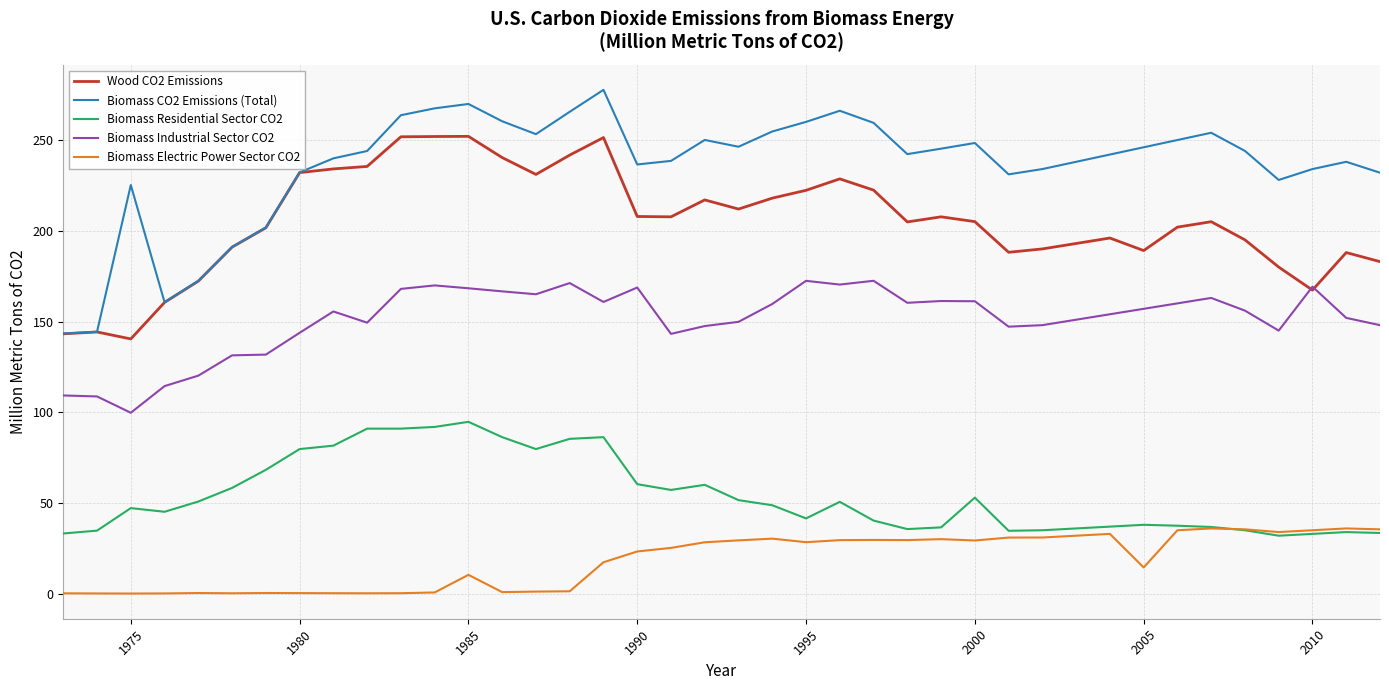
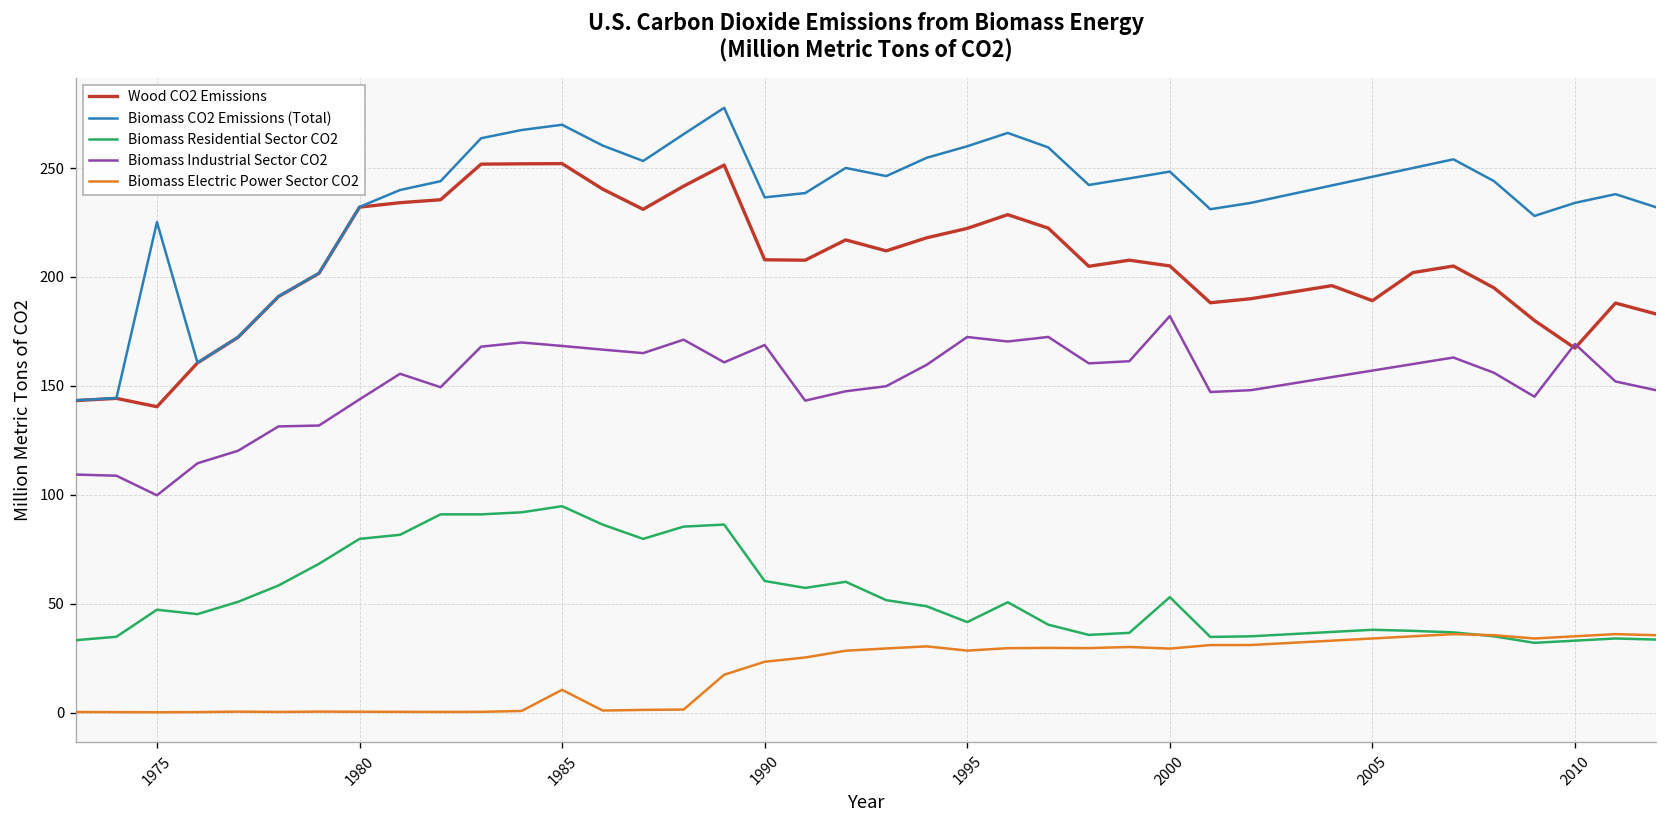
Biomass Industrial Sector CO2, 2000: 161 -> 182
Biomass Electric Power Sector CO2, 2005: 15 -> 34
